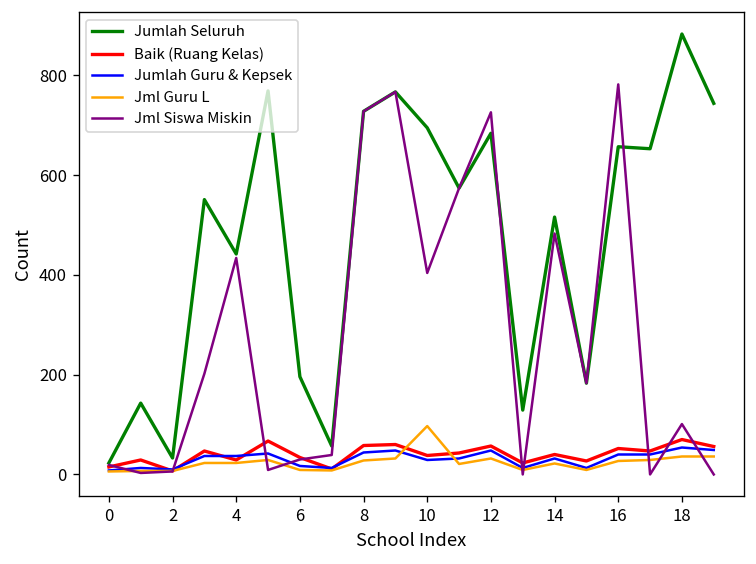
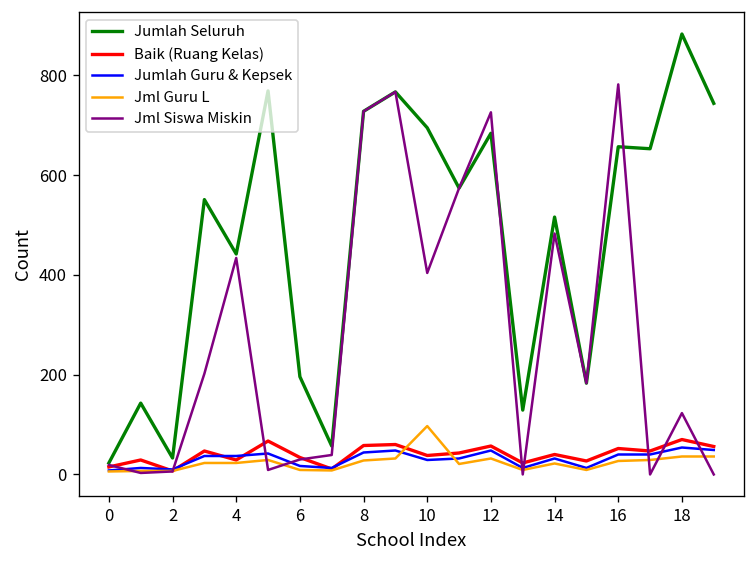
Jml Siswa Miskin, 18: 100 -> 120
